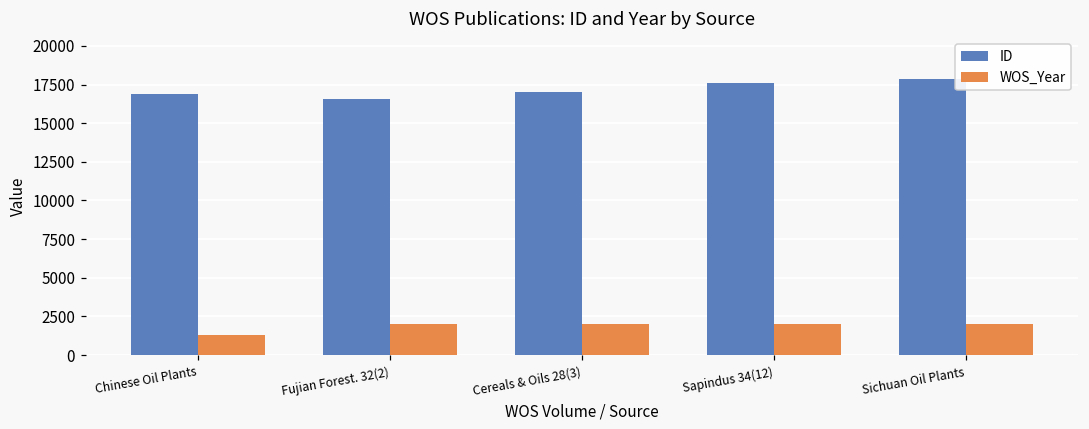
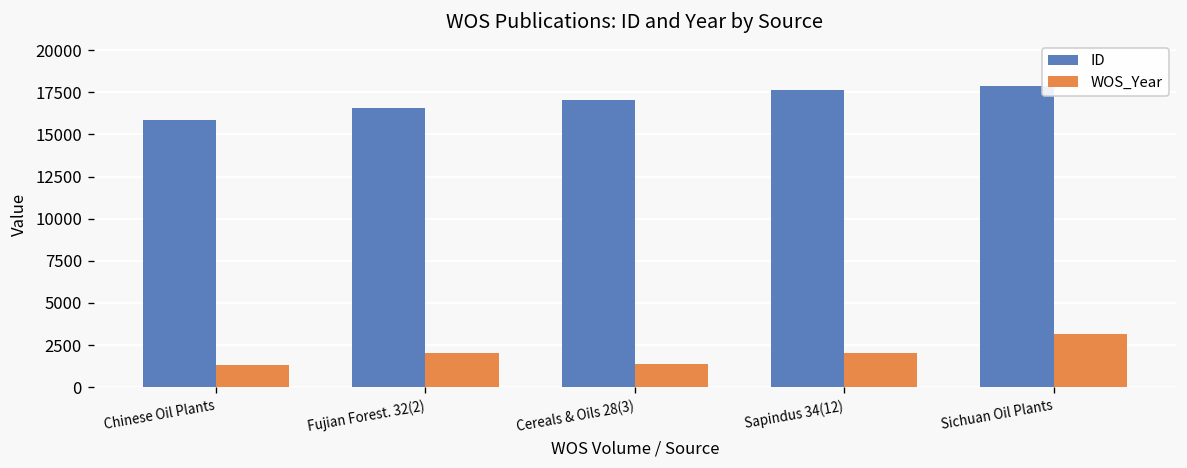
ID, Chinese Oil Plants: 16900 -> 15900
WOS_Year, Cereals & Oils 28(3): 2000 -> 1400
WOS_Year, Sichuan Oil Plants: 2000 -> 3200
